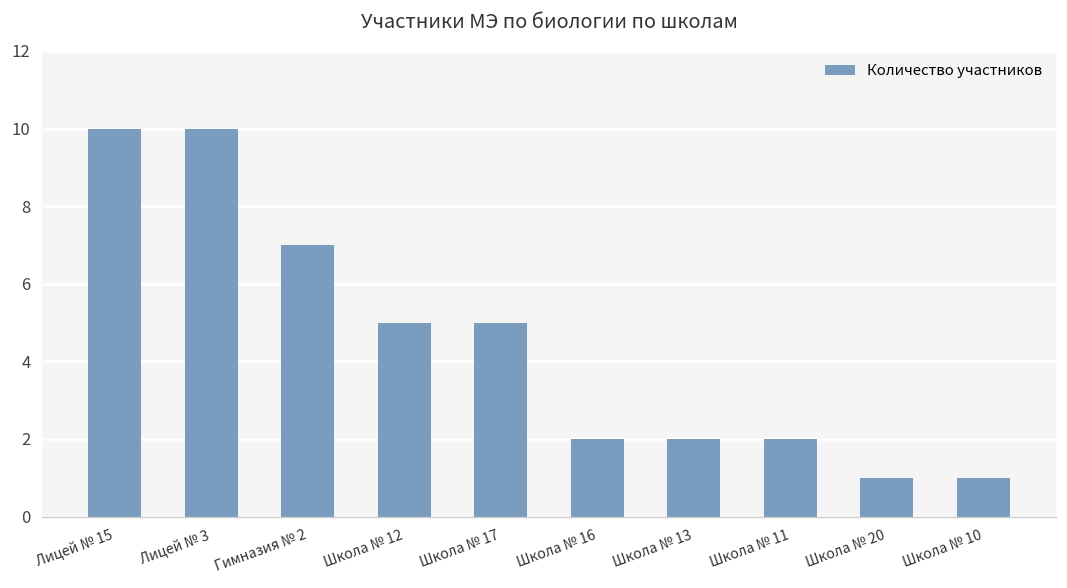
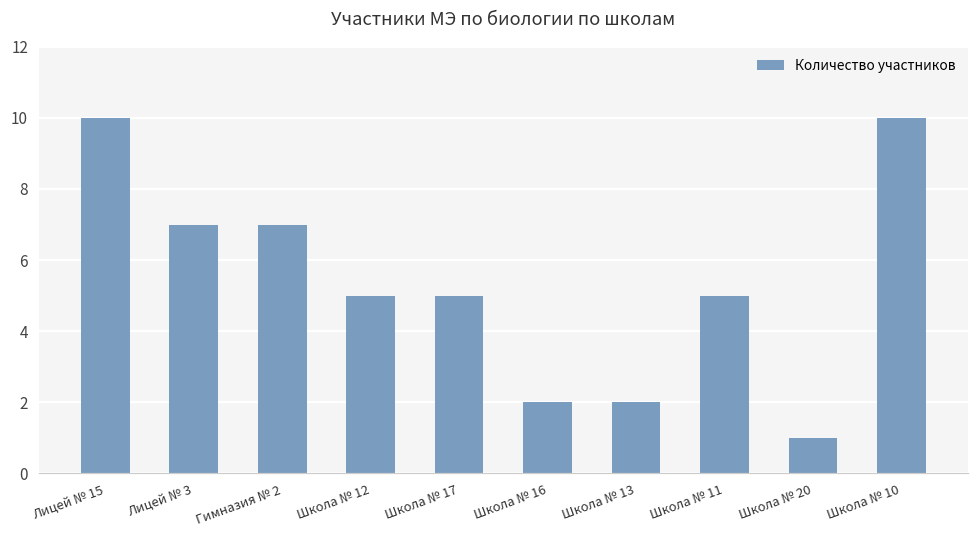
Лицей № 3: 10 -> 7
Школа № 11: 2 -> 5
Школа № 10: 1 -> 10
